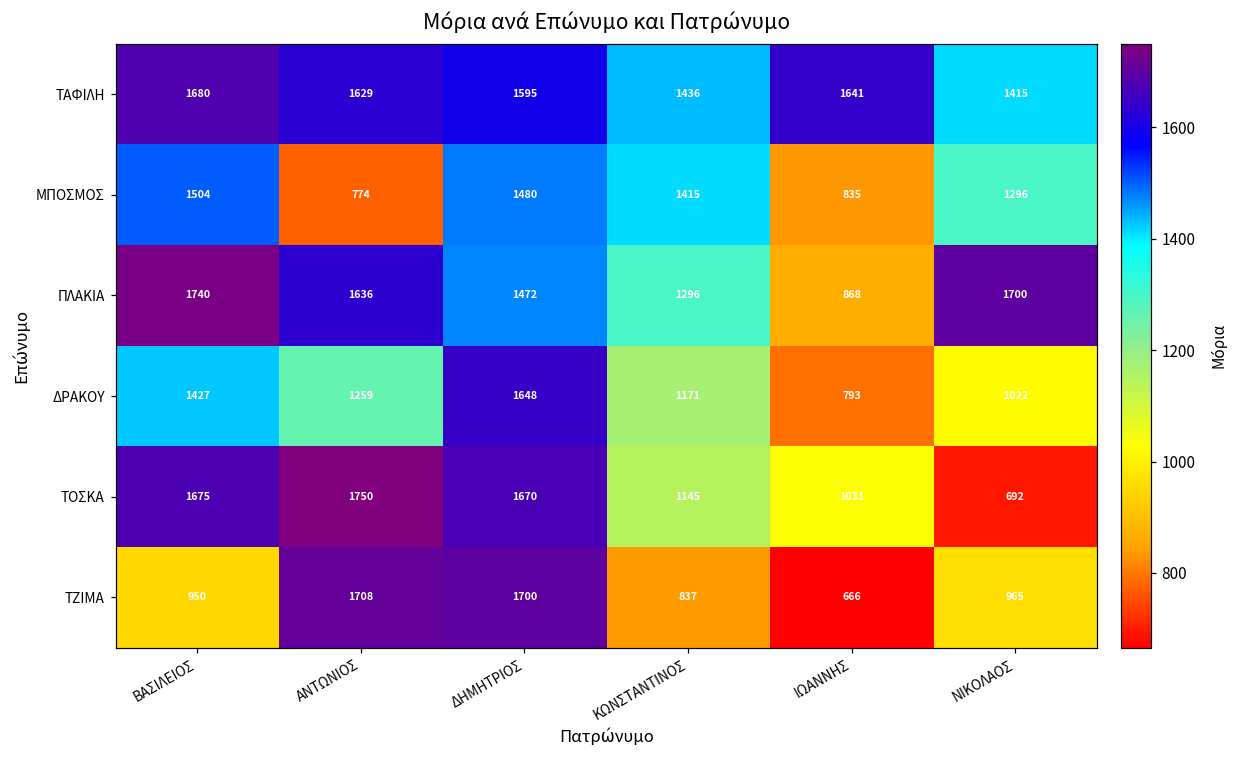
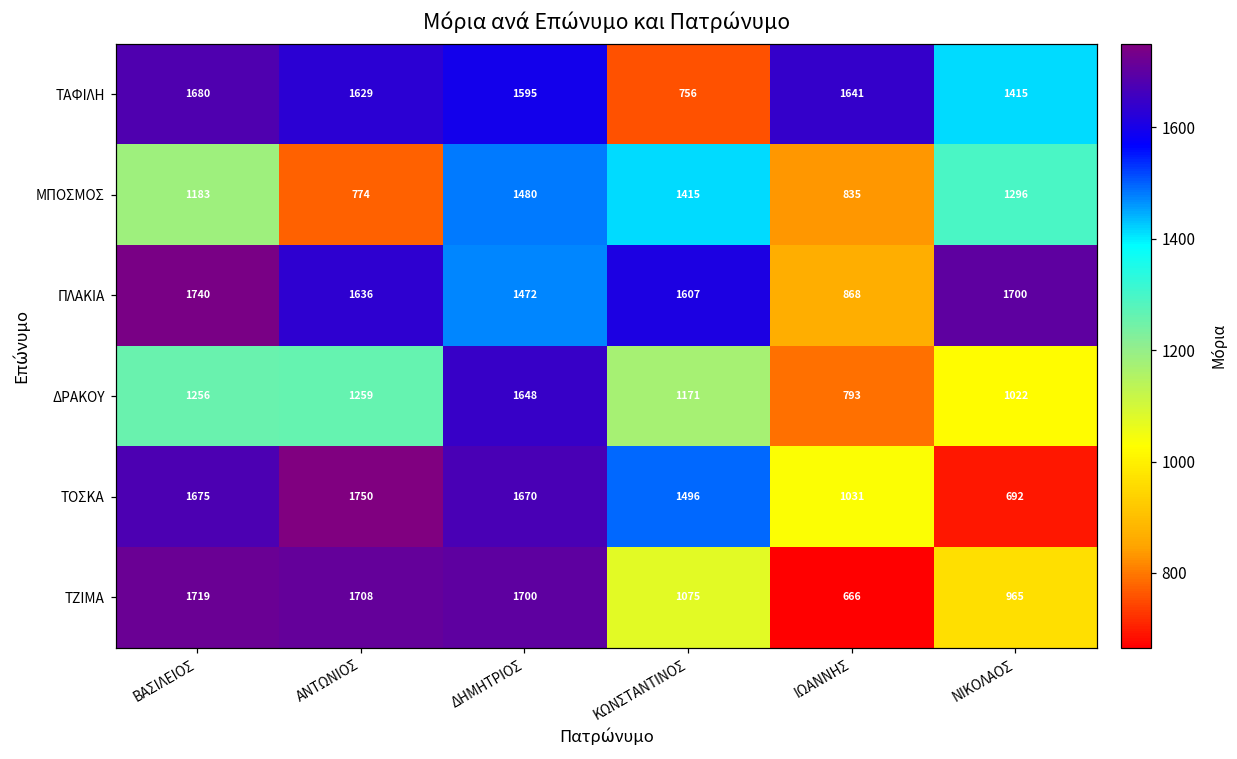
ΤΑΦΙΛΗ, ΚΩΝΣΤΑΝΤΙΝΟΣ: 1436 -> 756
ΜΠΟΣΜΟΣ, ΒΑΣΙΛΕΙΟΣ: 1504 -> 1183
ΠΛΑΚΙΑ, ΚΩΝΣΤΑΝΤΙΝΟΣ: 1296 -> 1607
ΔΡΑΚΟΥ, ΒΑΣΙΛΕΙΟΣ: 1427 -> 1256
ΤΟΣΚΑ, ΚΩΝΣΤΑΝΤΙΝΟΣ: 1145 -> 1496
ΤΖΙΜΑ, ΒΑΣΙΛΕΙΟΣ: 950 -> 1719
ΤΖΙΜΑ, ΚΩΝΣΤΑΝΤΙΝΟΣ: 837 -> 1075
